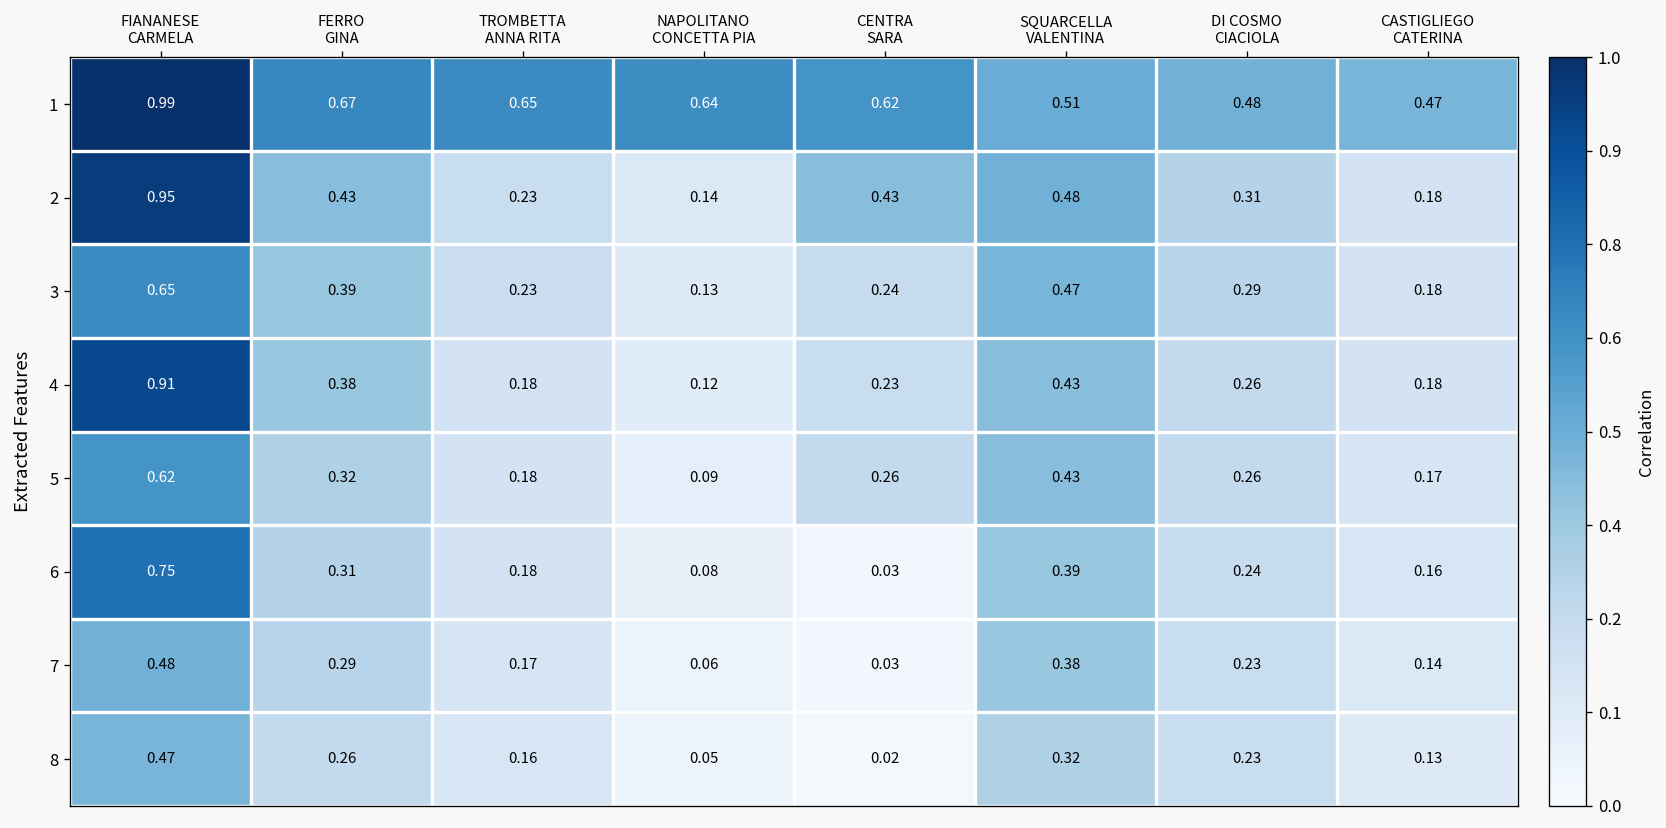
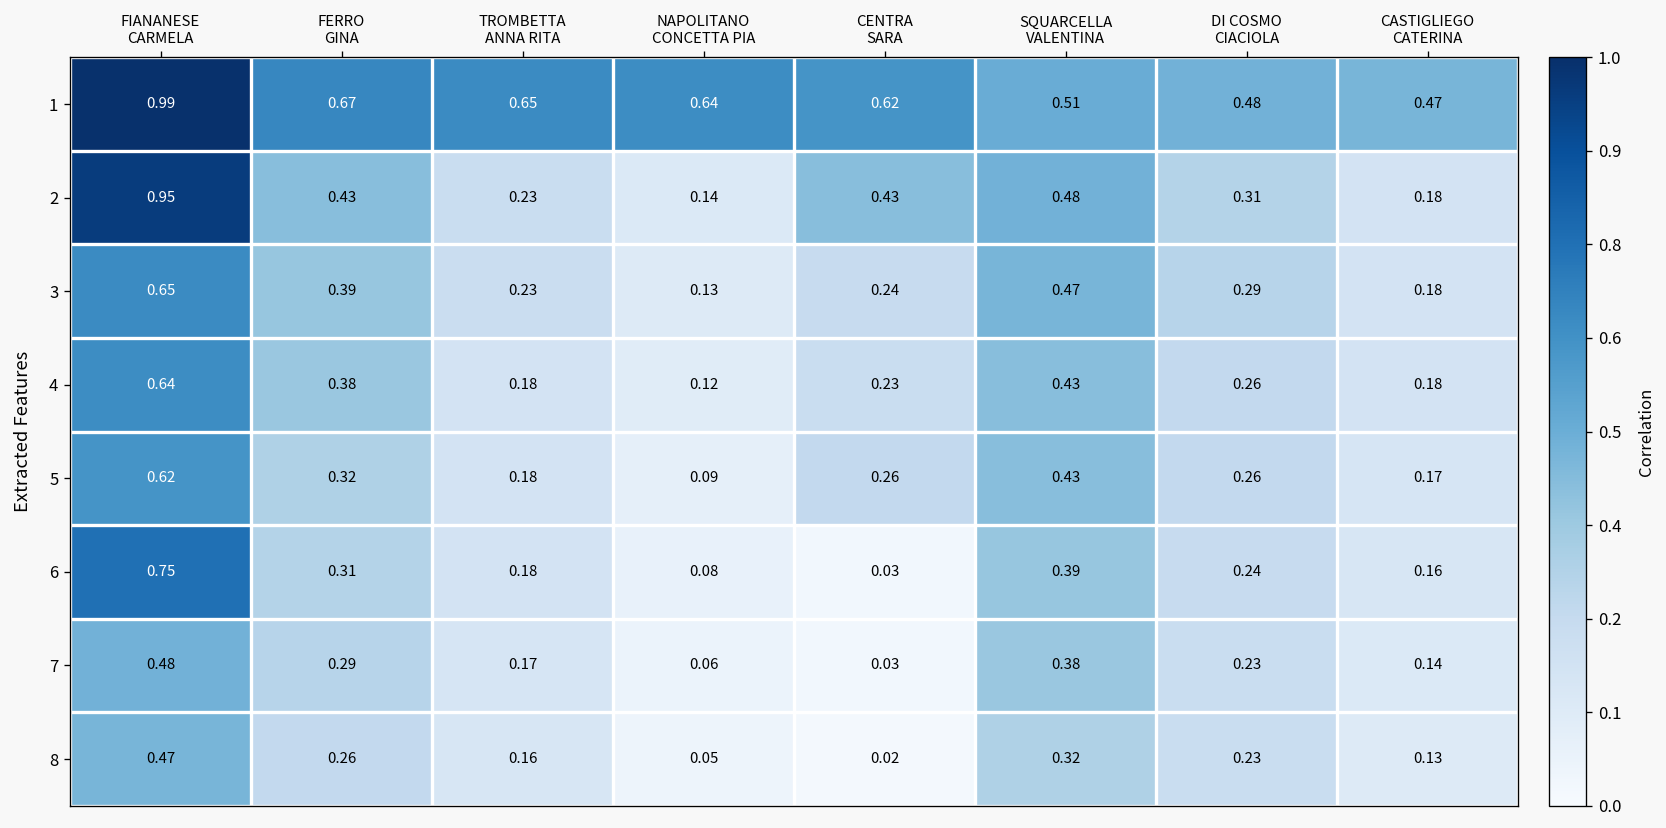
4, FIANANESE CARMELA: 0.91 -> 0.64
